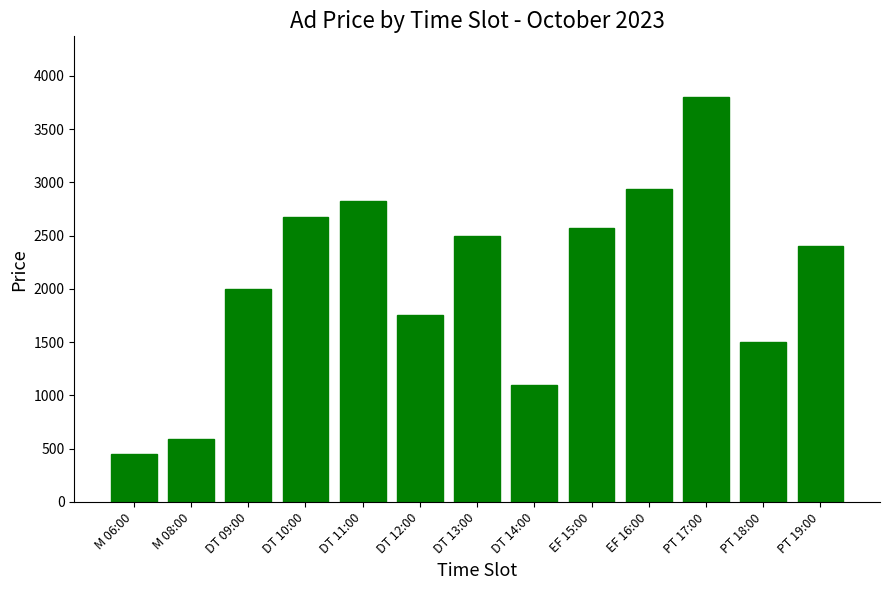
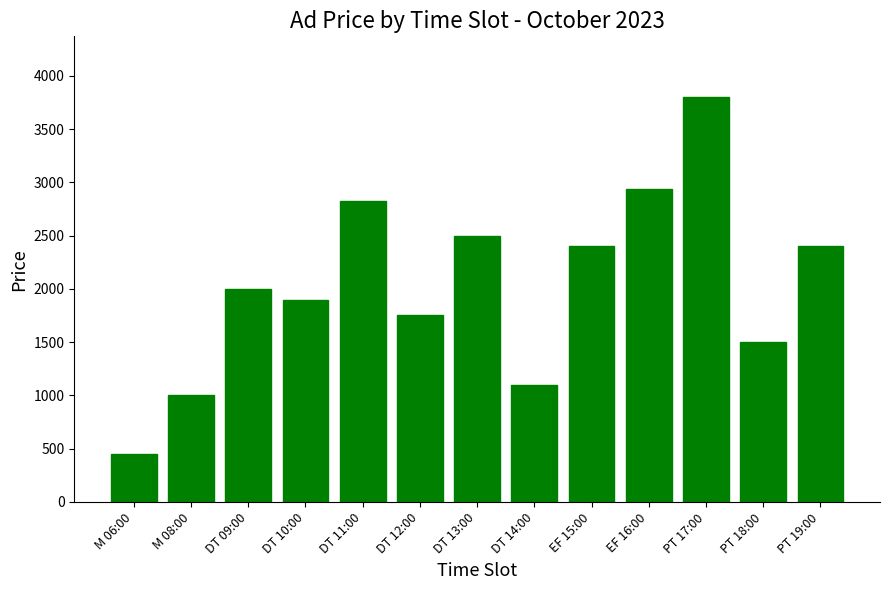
M 08:00: 590 -> 1000
DT 10:00: 2670 -> 1900
EF 15:00: 2570 -> 2400
